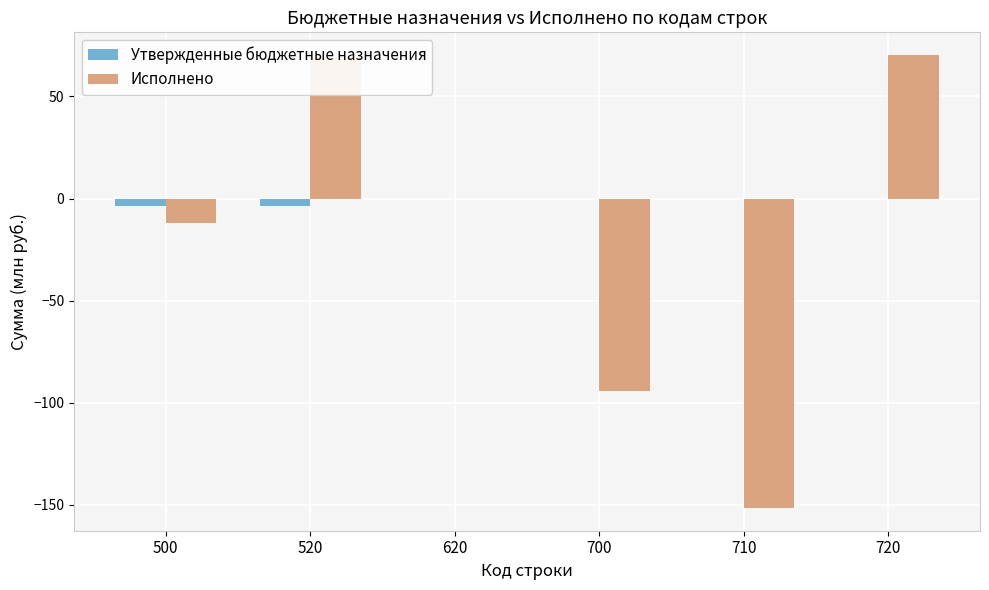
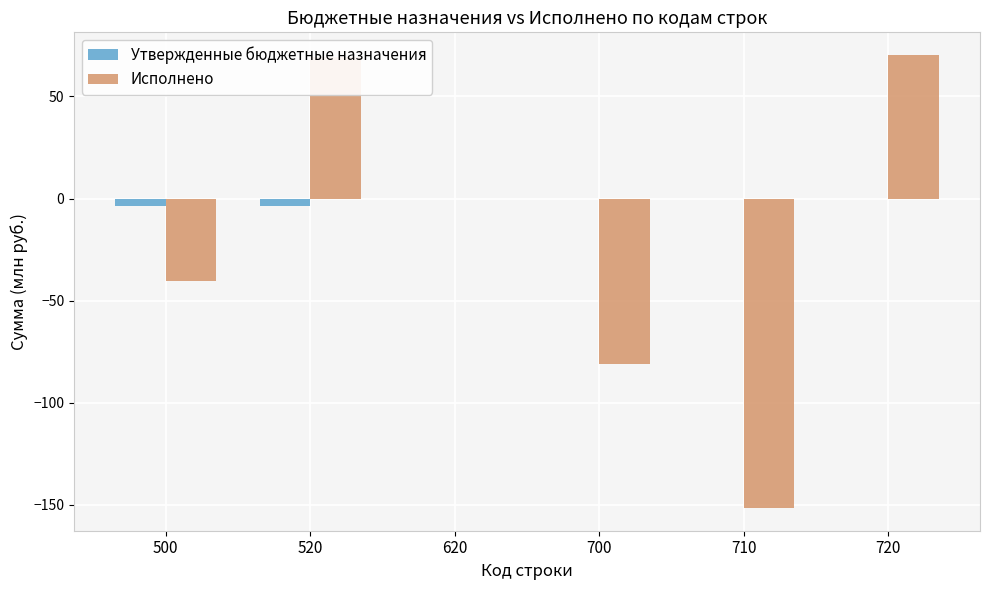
Исполнено, 500: -12 -> -40
Исполнено, 700: -94 -> -81
